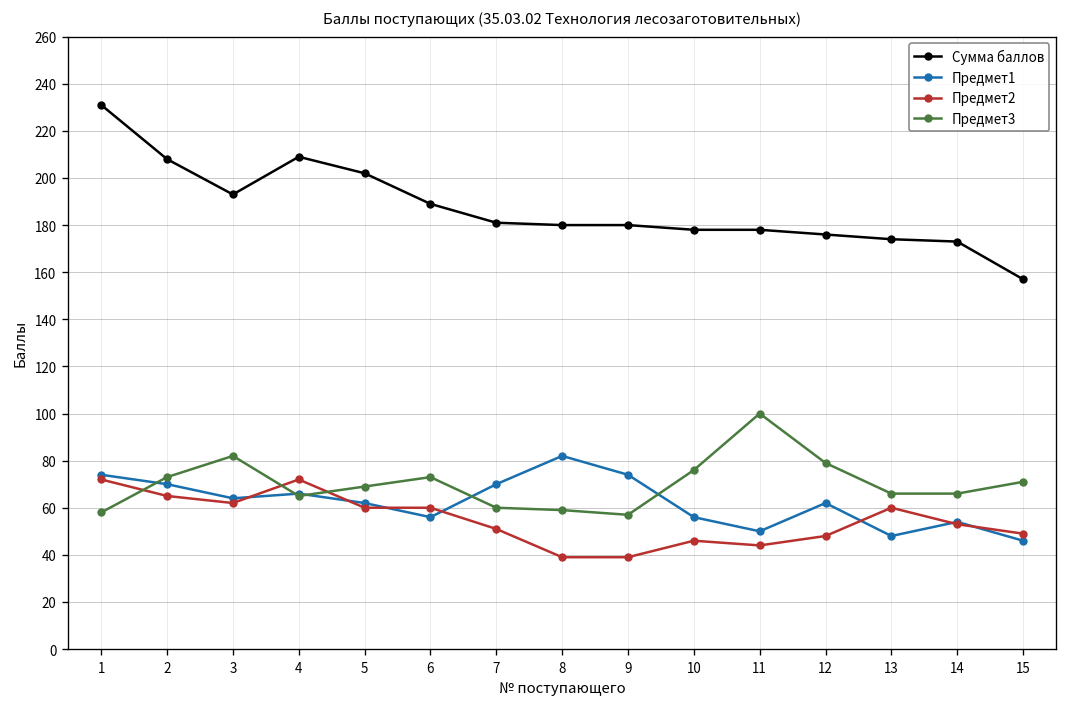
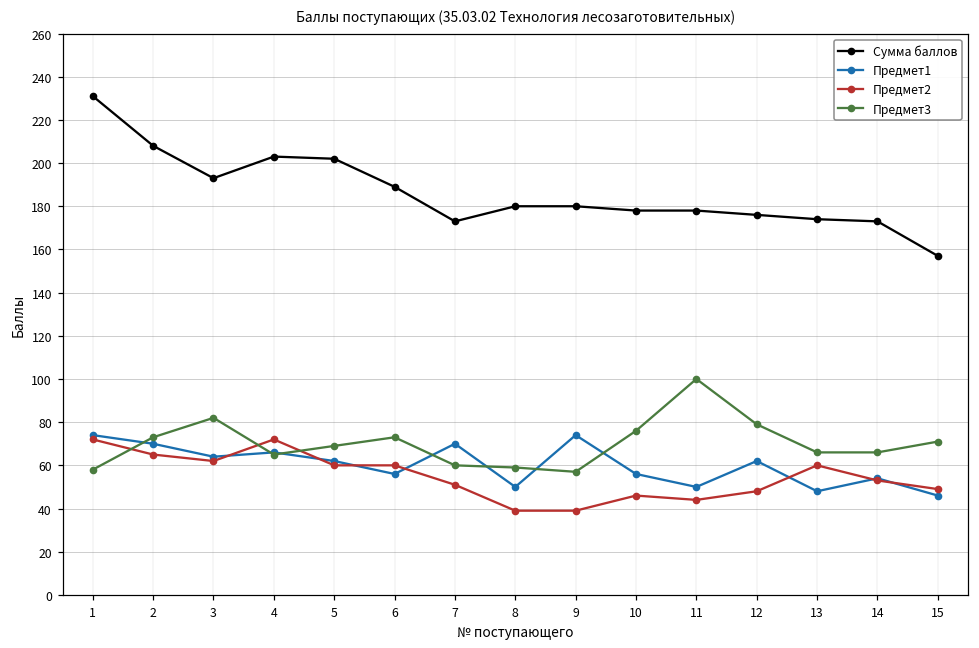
Сумма баллов, 4: 209 -> 203
Сумма баллов, 7: 181 -> 173
Предмет1, 8: 82 -> 50
